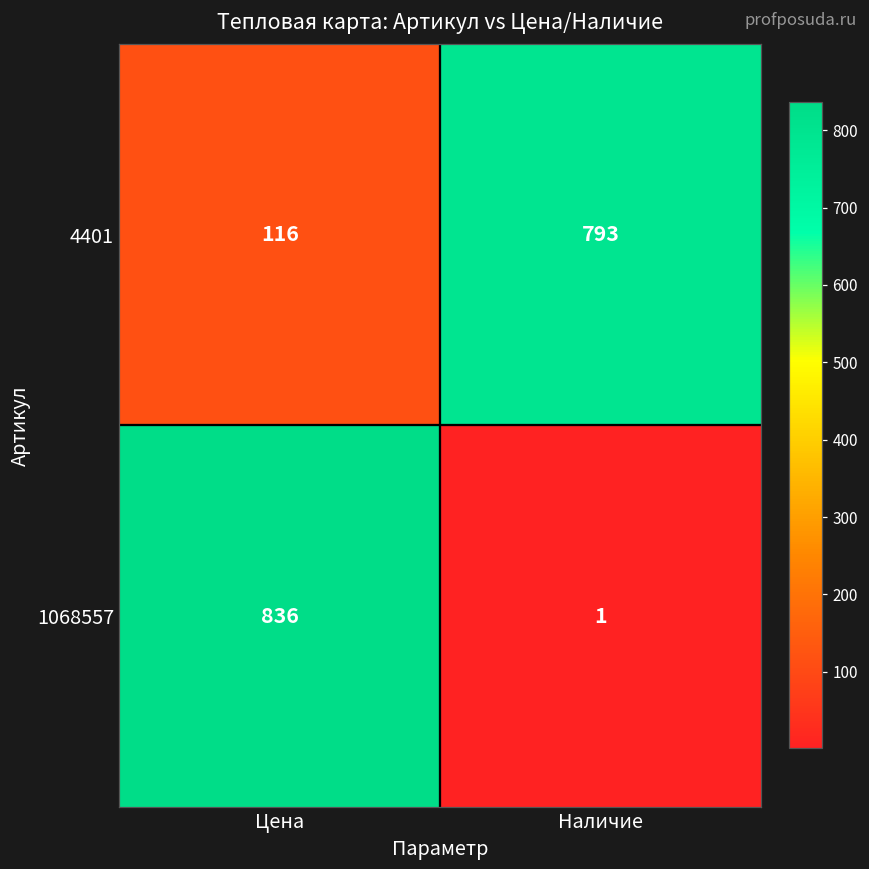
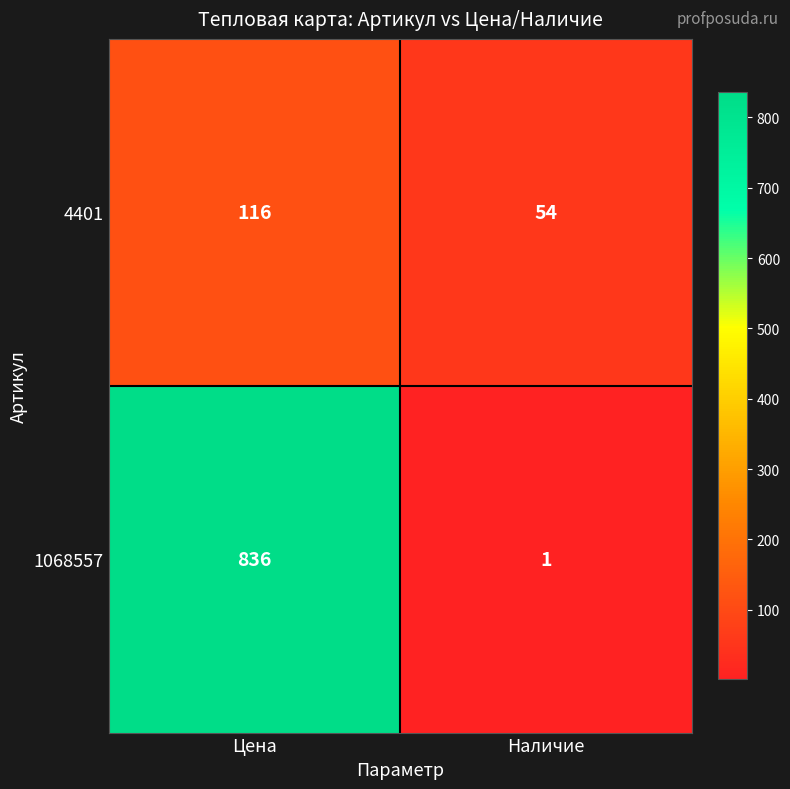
4401, Наличие: 793 -> 54
